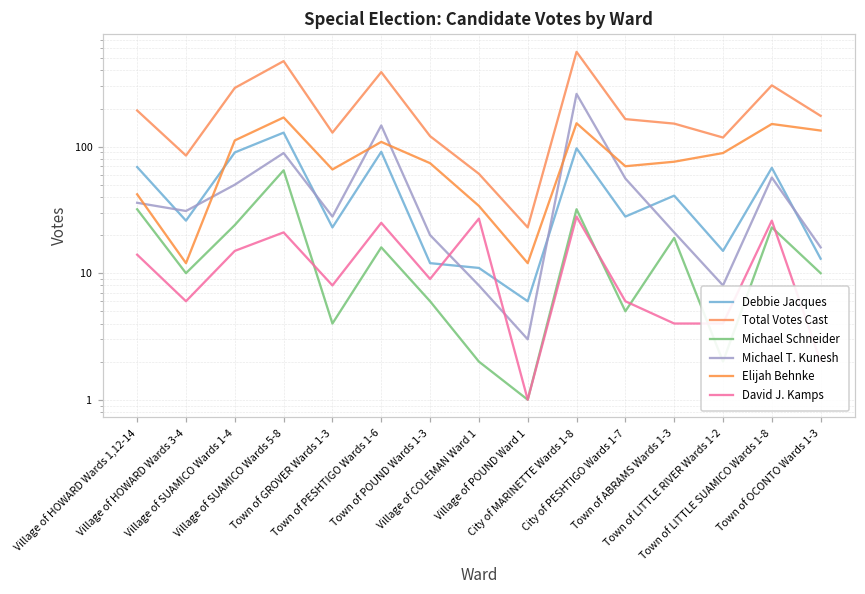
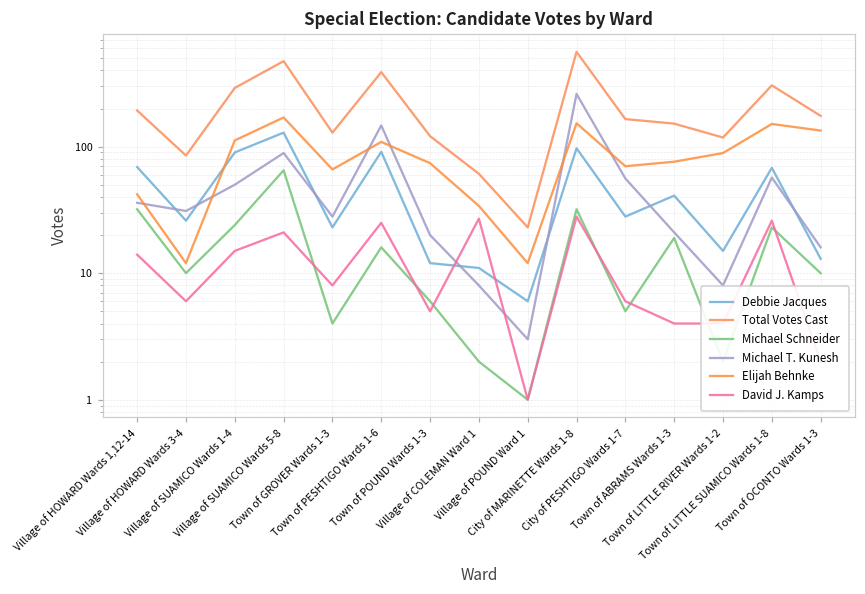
David J. Kamps, Town of POUND Wards 1-3: 9 -> 5
